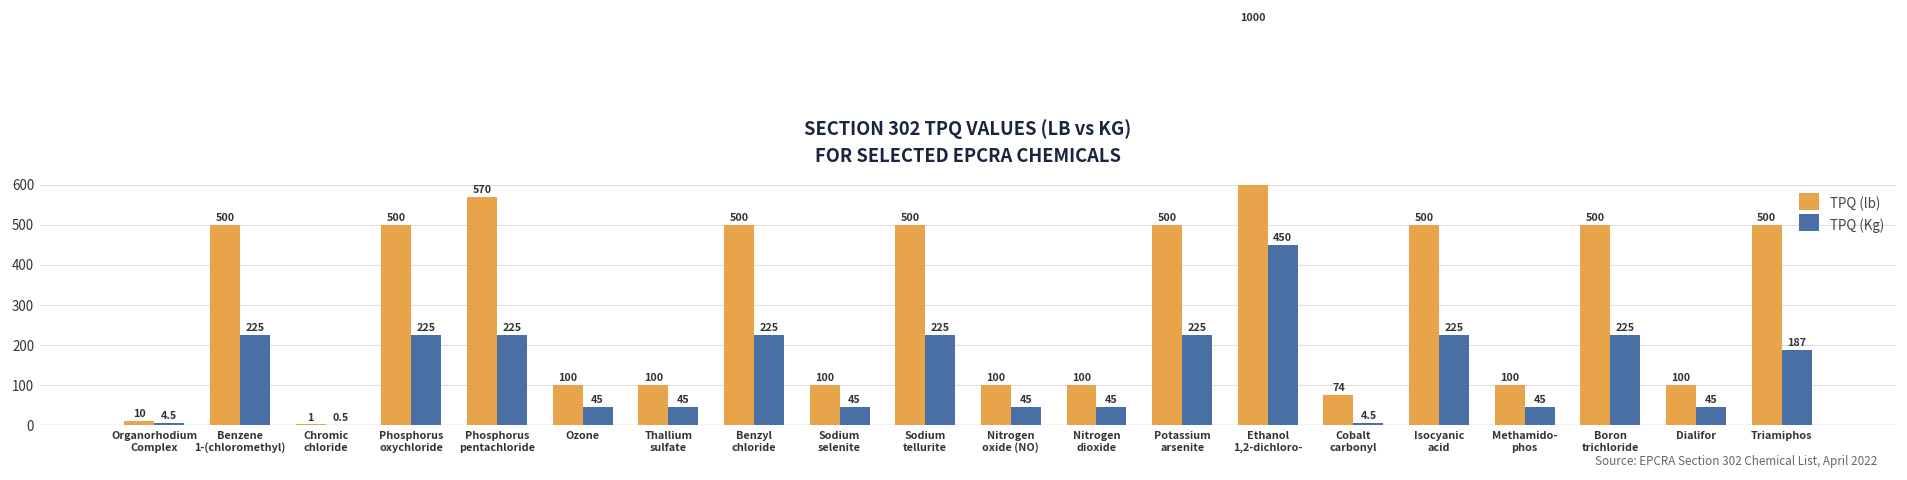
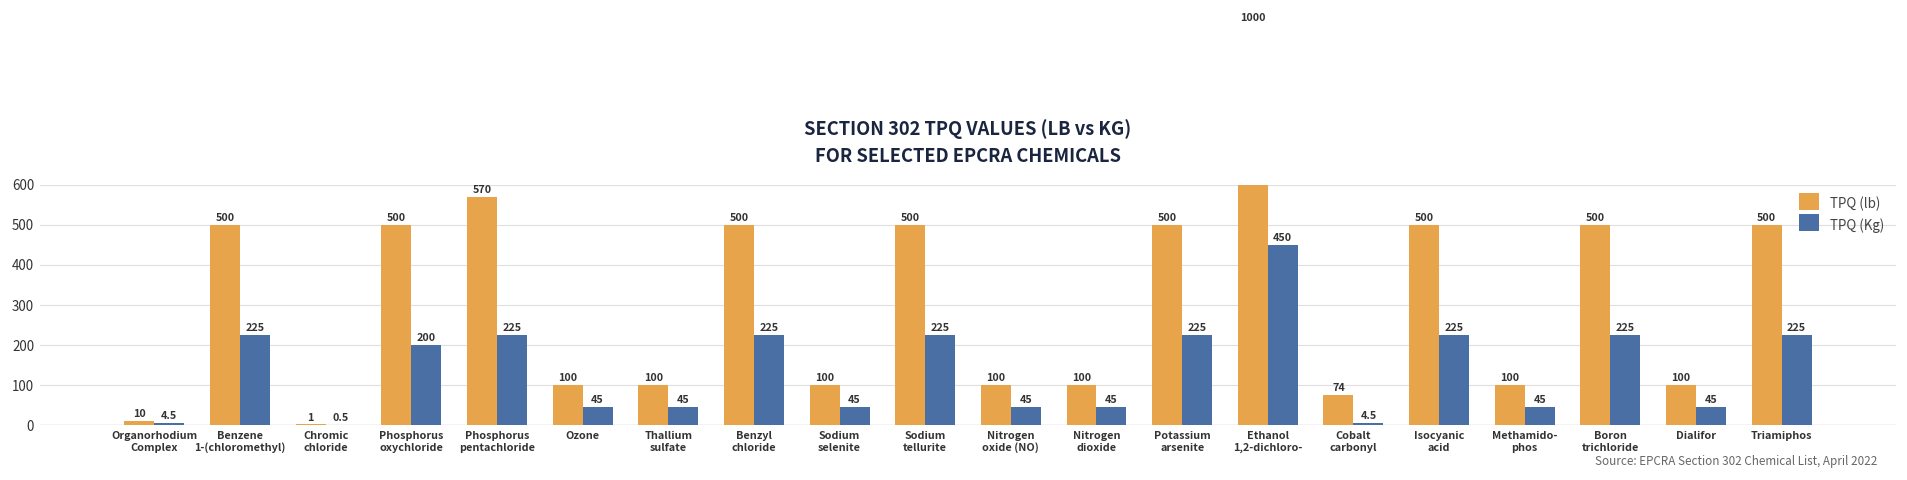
TPQ (Kg), Phosphorus oxychloride: 225 -> 200
TPQ (Kg), Triamiphos: 187 -> 225
